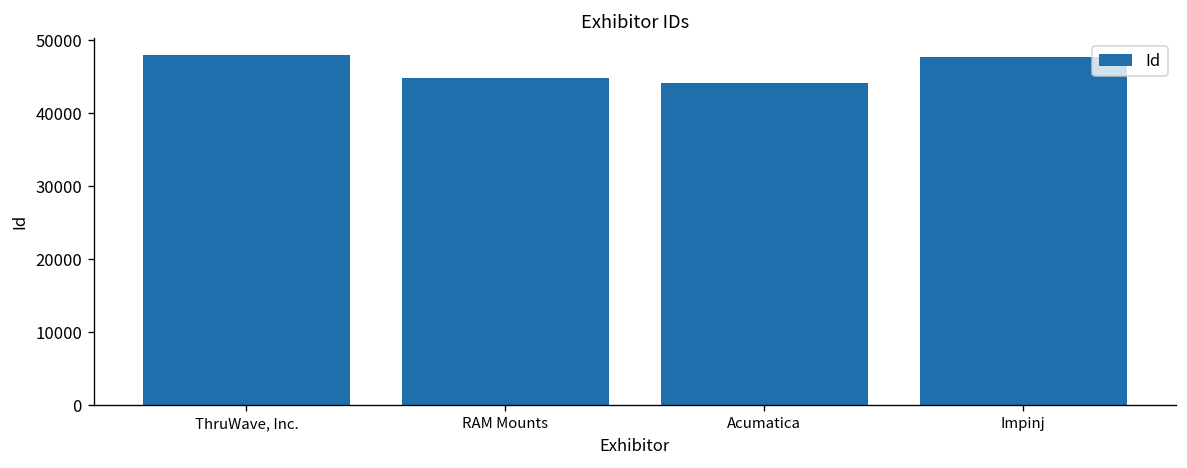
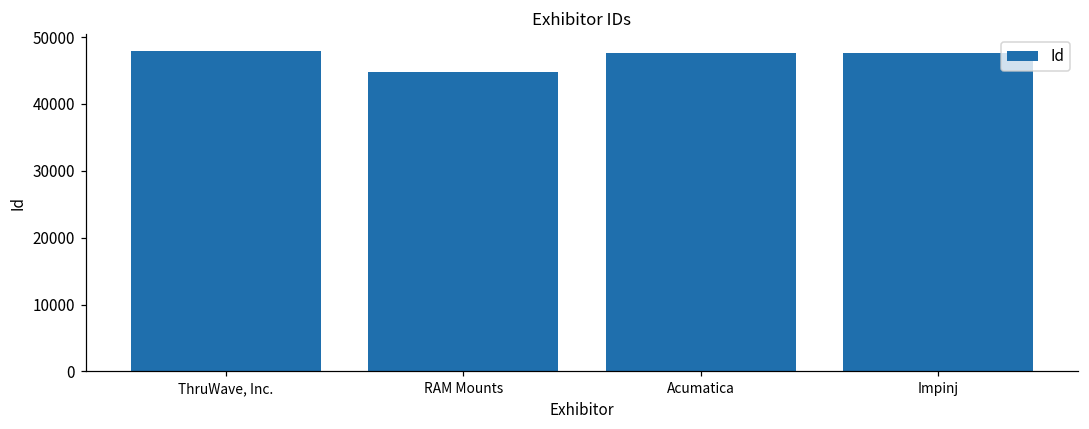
Acumatica: 44000 -> 48000
